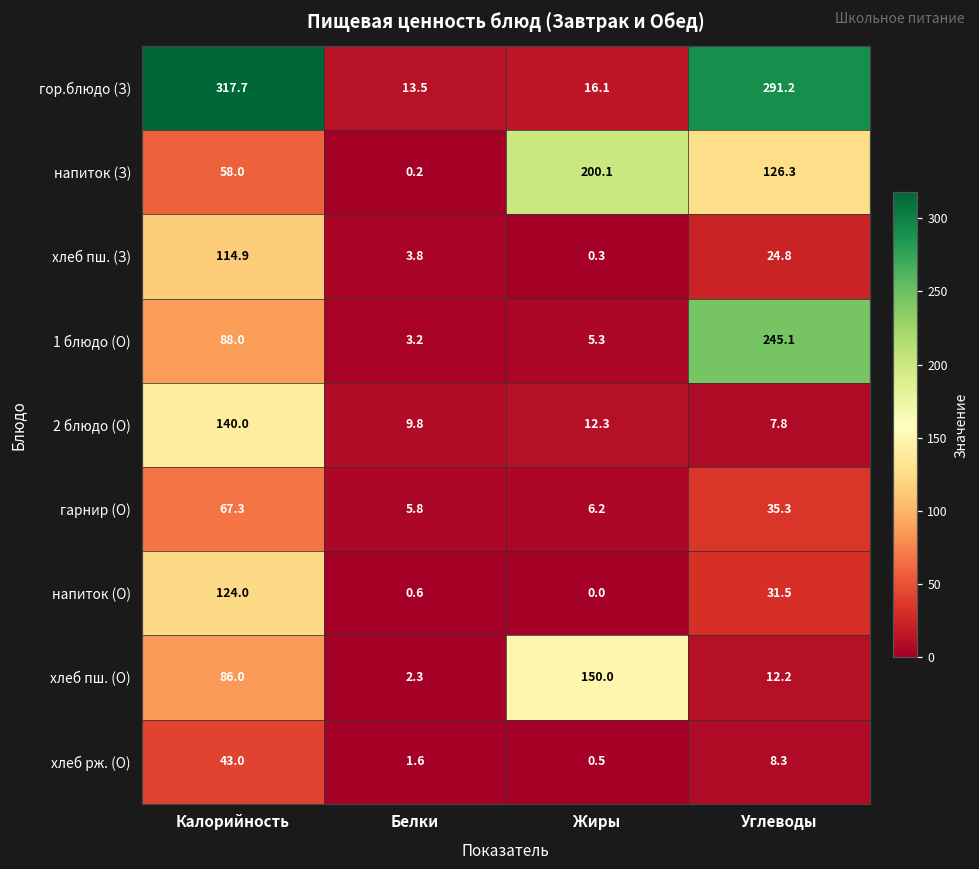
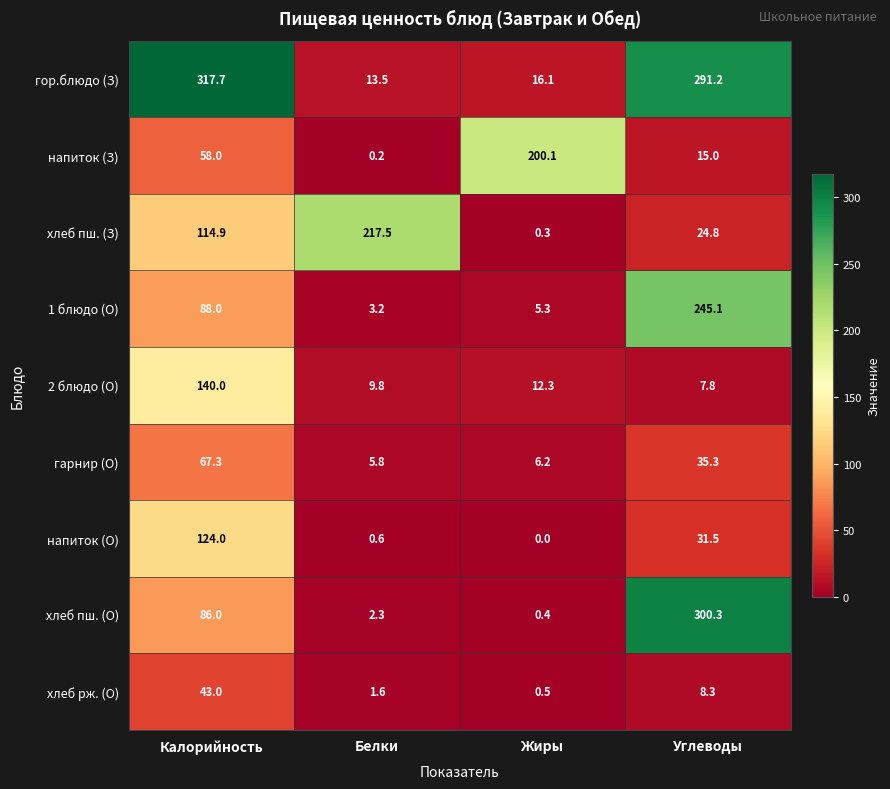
напиток (З), Углеводы: 126.3 -> 15.0
хлеб пш. (З), Белки: 3.8 -> 217.5
хлеб пш. (О), Жиры: 150.0 -> 0.4
хлеб пш. (О), Углеводы: 12.2 -> 300.3
